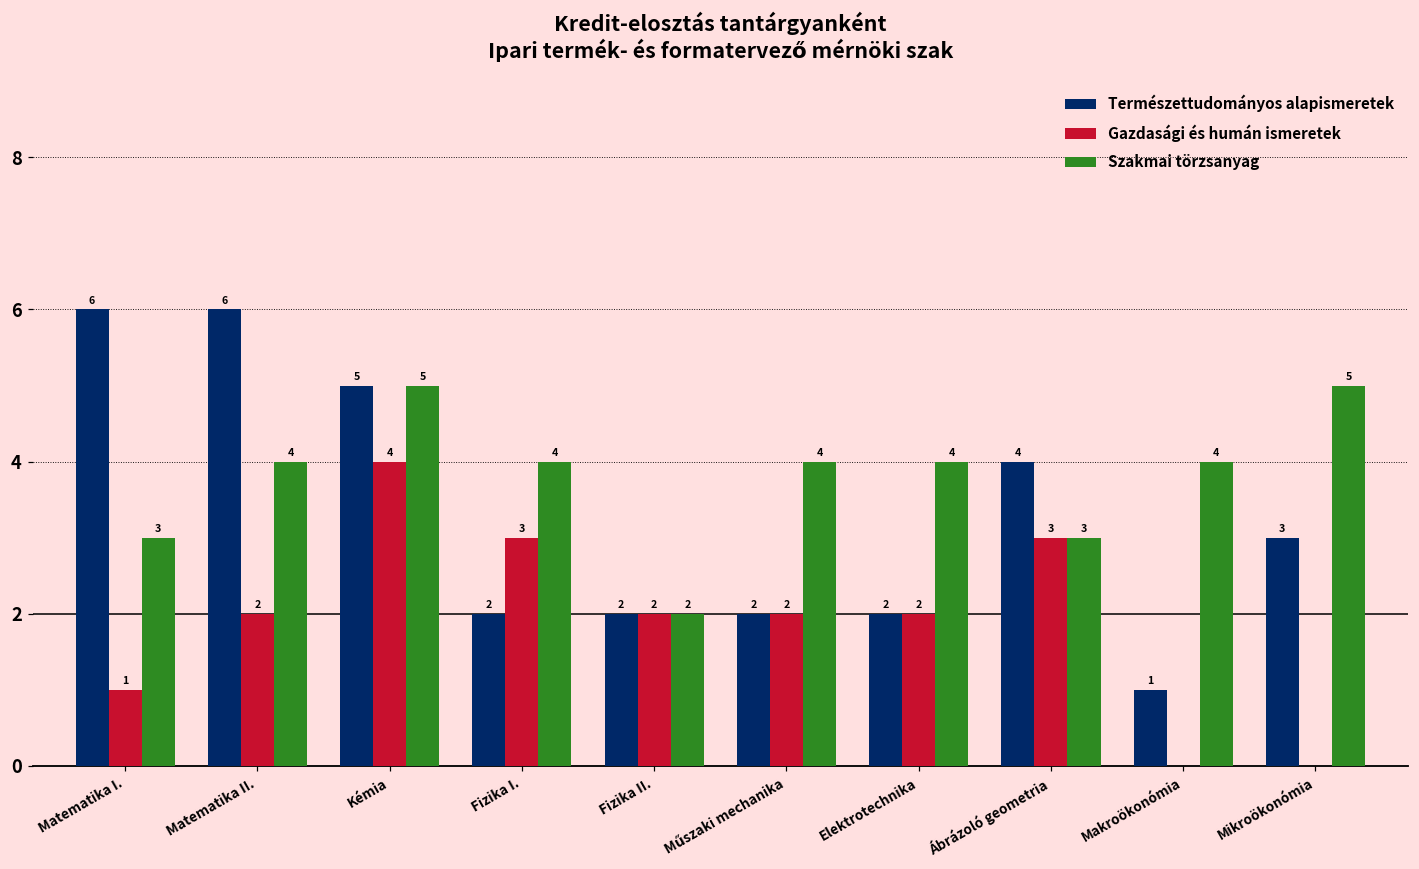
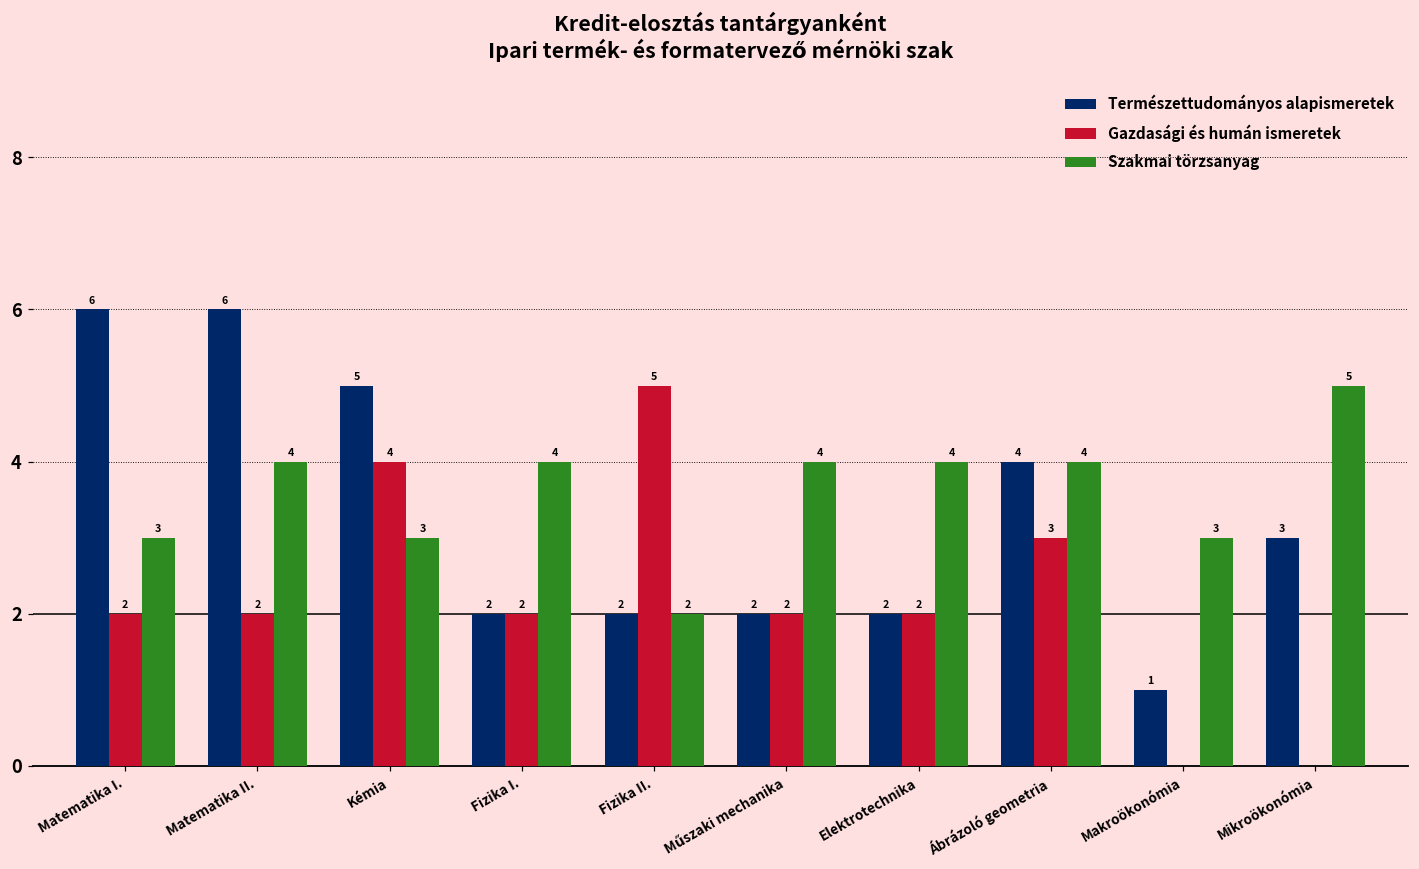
Gazdasági és humán ismeretek, Matematika I.: 1 -> 2
Szakmai törzsanyag, Kémia: 5 -> 3
Gazdasági és humán ismeretek, Fizika I.: 3 -> 2
Gazdasági és humán ismeretek, Fizika II.: 2 -> 5
Szakmai törzsanyag, Ábrázoló geometria: 3 -> 4
Szakmai törzsanyag, Makroökonómia: 4 -> 3
